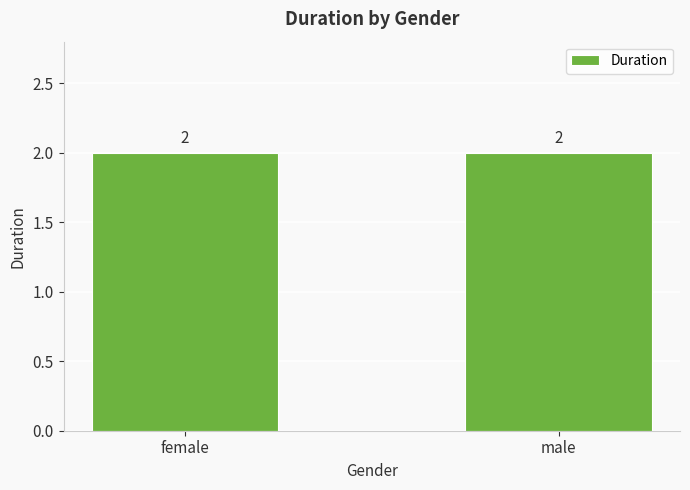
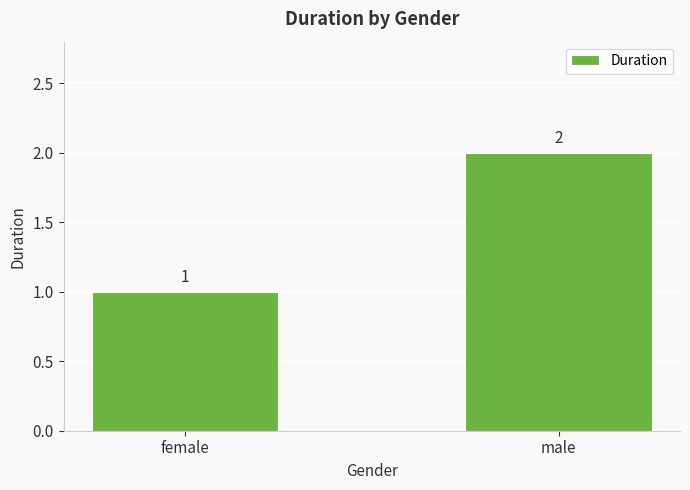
female: 2 -> 1
